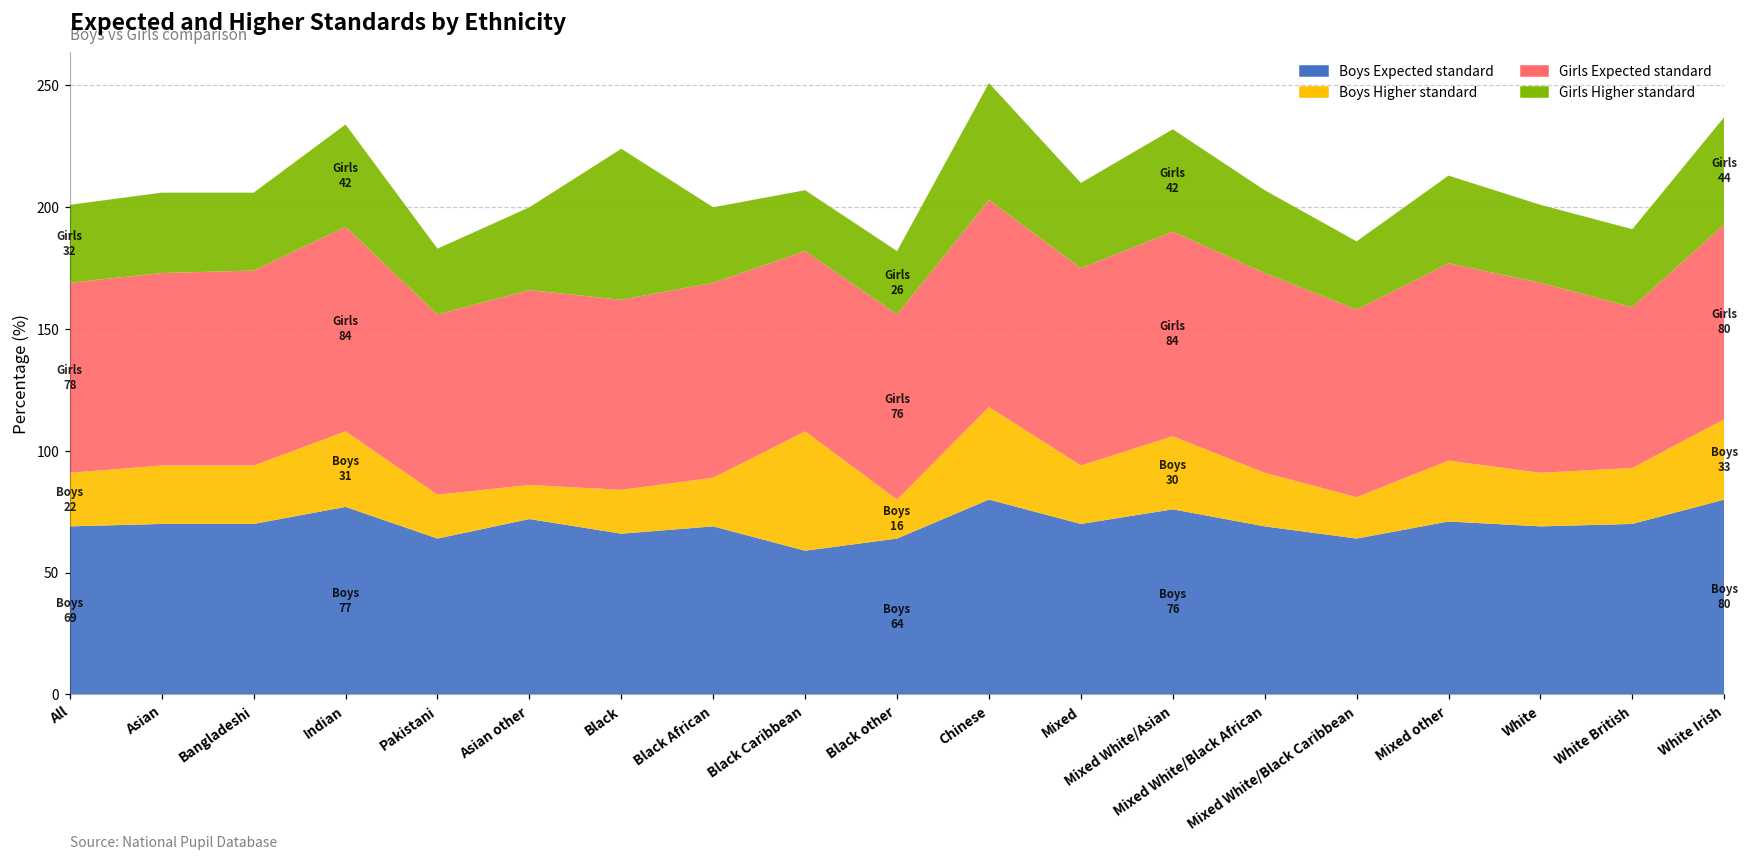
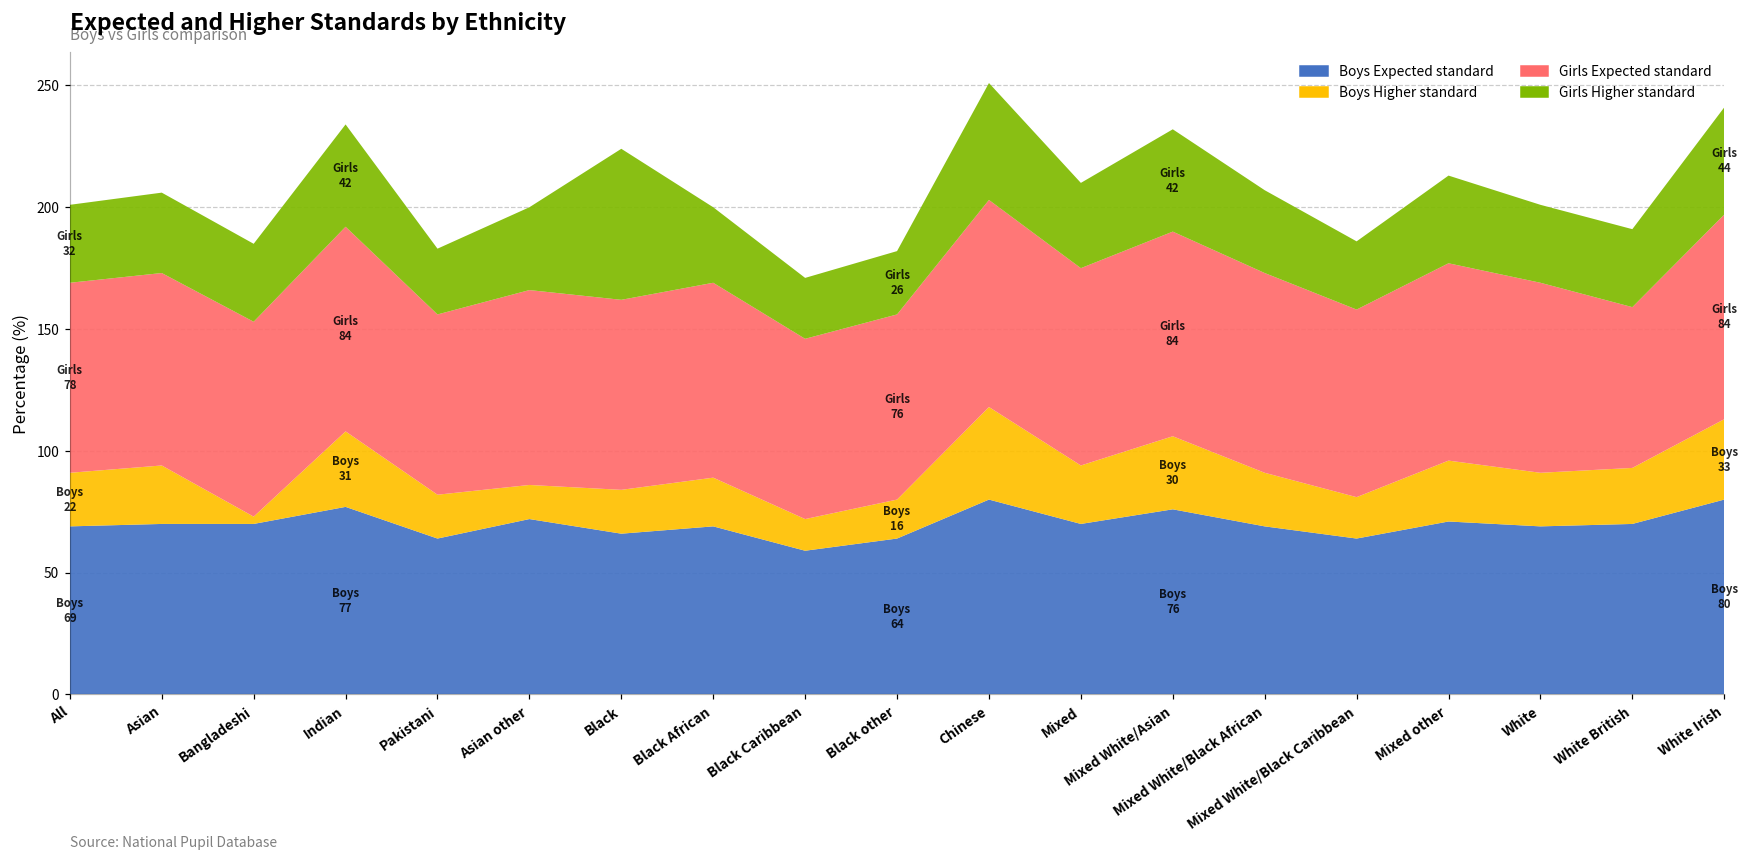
Boys Higher standard, Bangladeshi: 24 -> 3
Boys Higher standard, Black Caribbean: 49 -> 13
Girls Expected standard, White Irish: 80 -> 84
